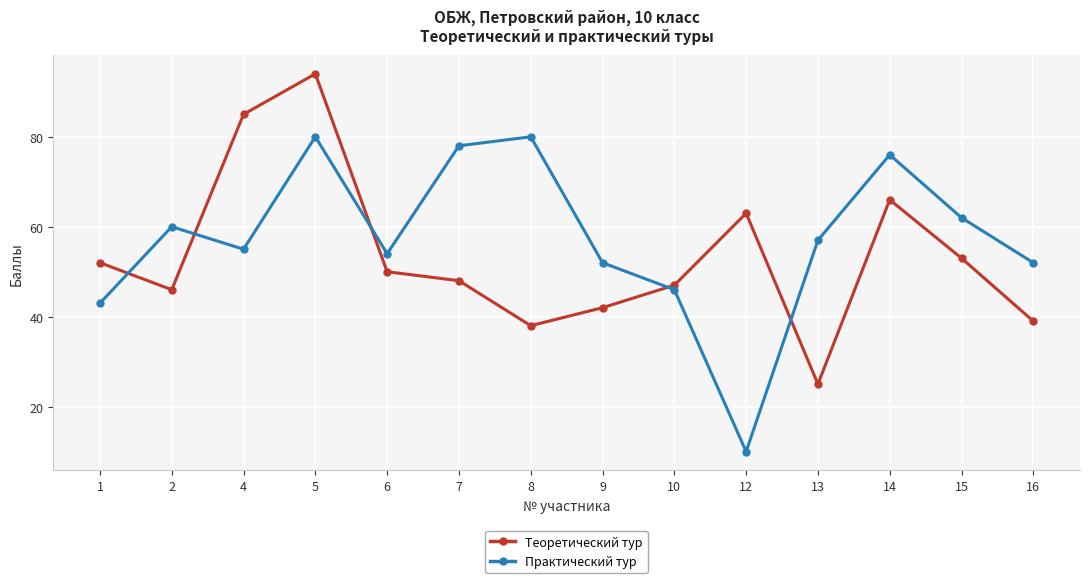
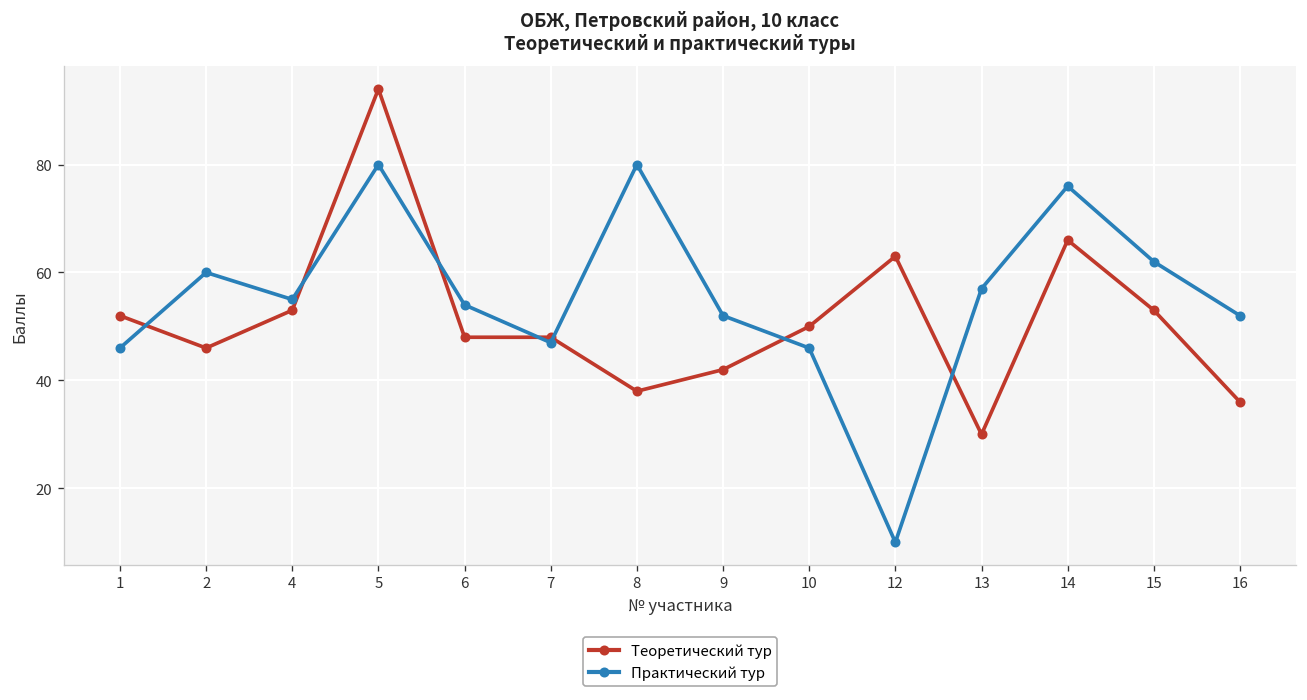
Практический тур, 1: 43 -> 46
Теоретический тур, 4: 85 -> 53
Теоретический тур, 6: 50 -> 48
Практический тур, 7: 78 -> 47
Теоретический тур, 10: 47 -> 50
Теоретический тур, 13: 25 -> 30
Теоретический тур, 16: 39 -> 36
